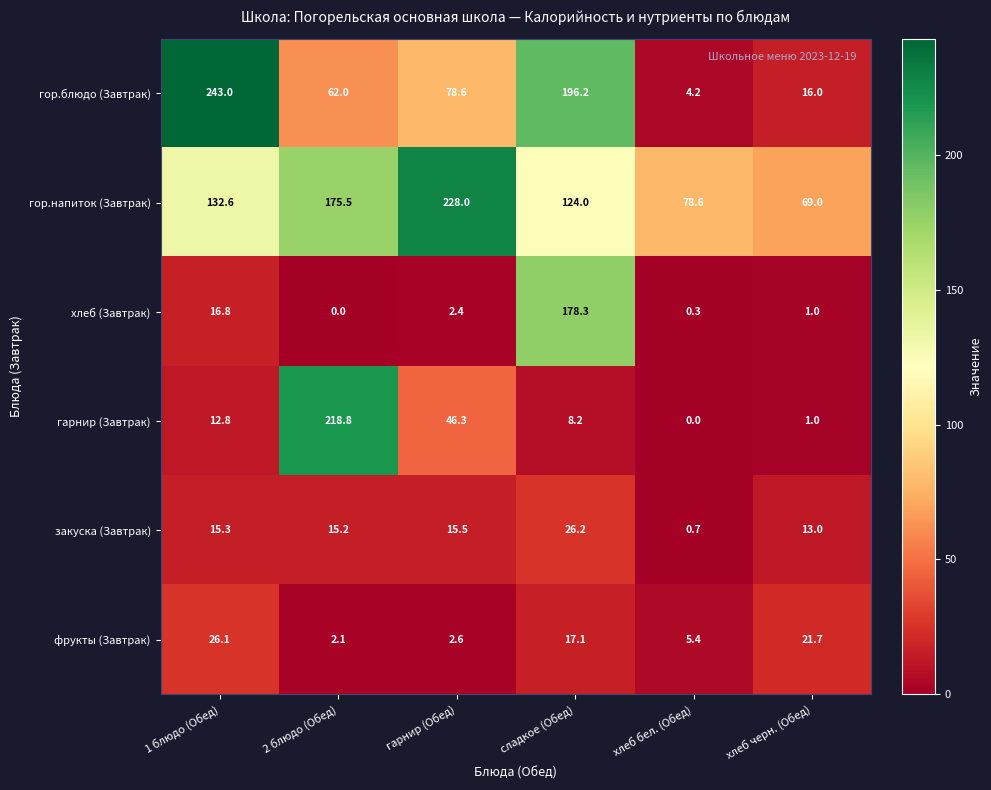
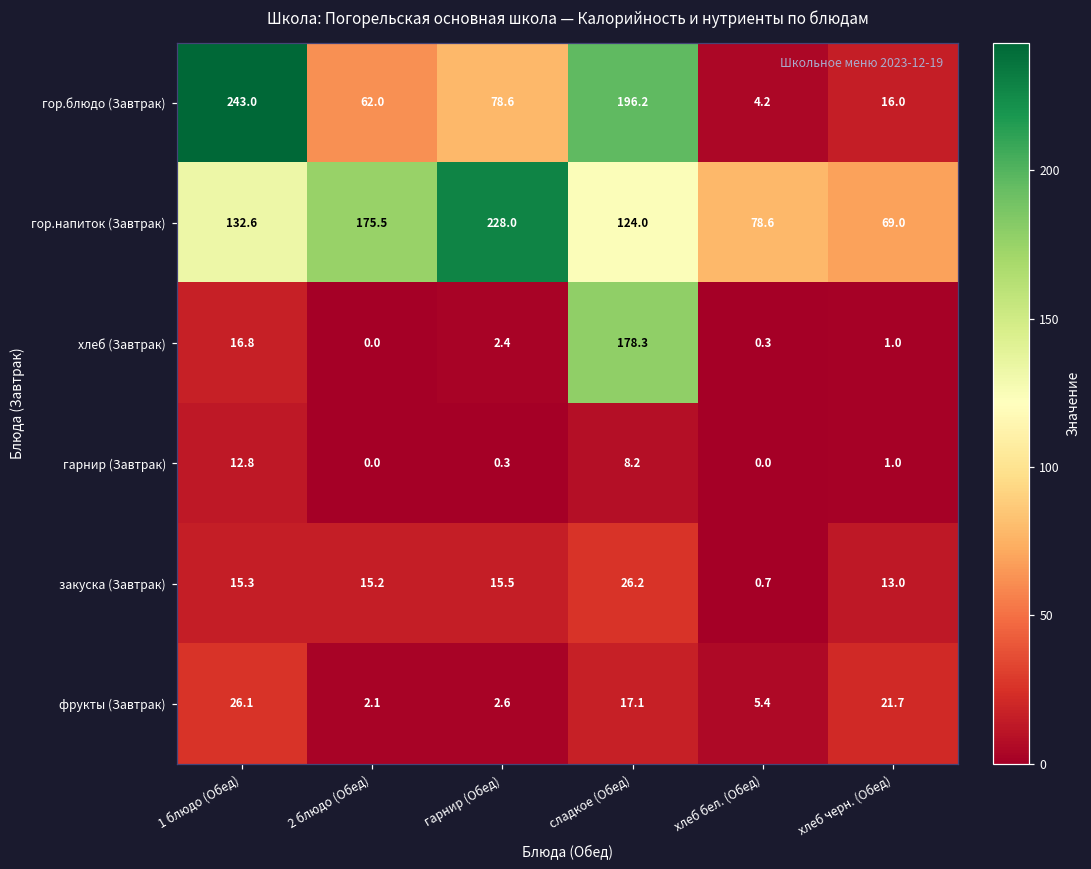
гарнир (Завтрак), 2 блюдо (Обед): 218.8 -> 0.0
гарнир (Завтрак), гарнир (Обед): 46.3 -> 0.3
